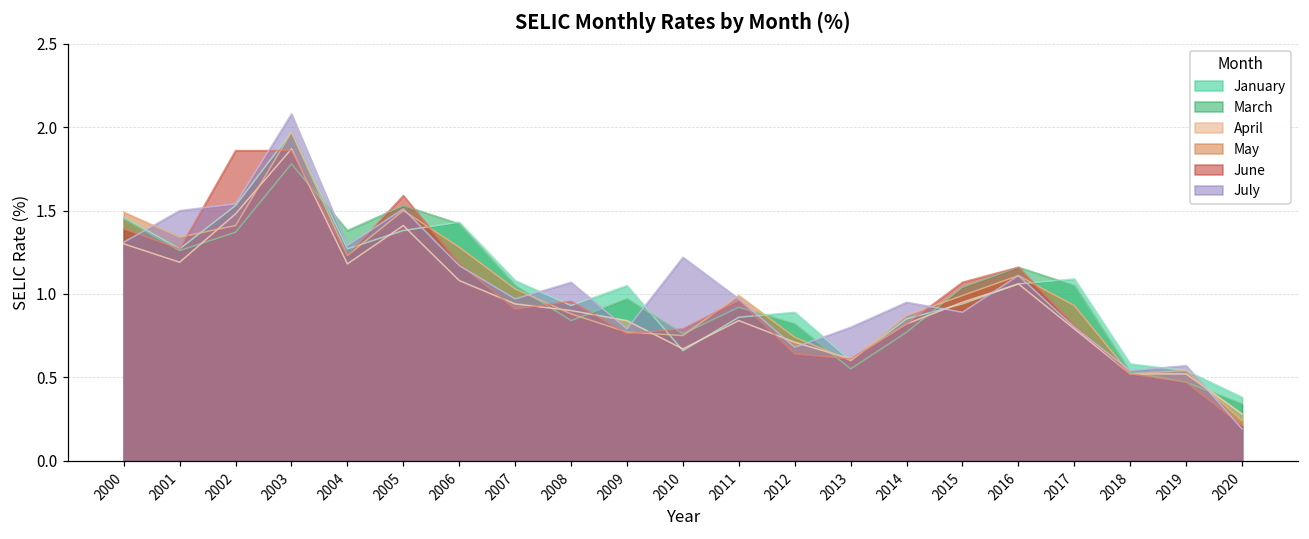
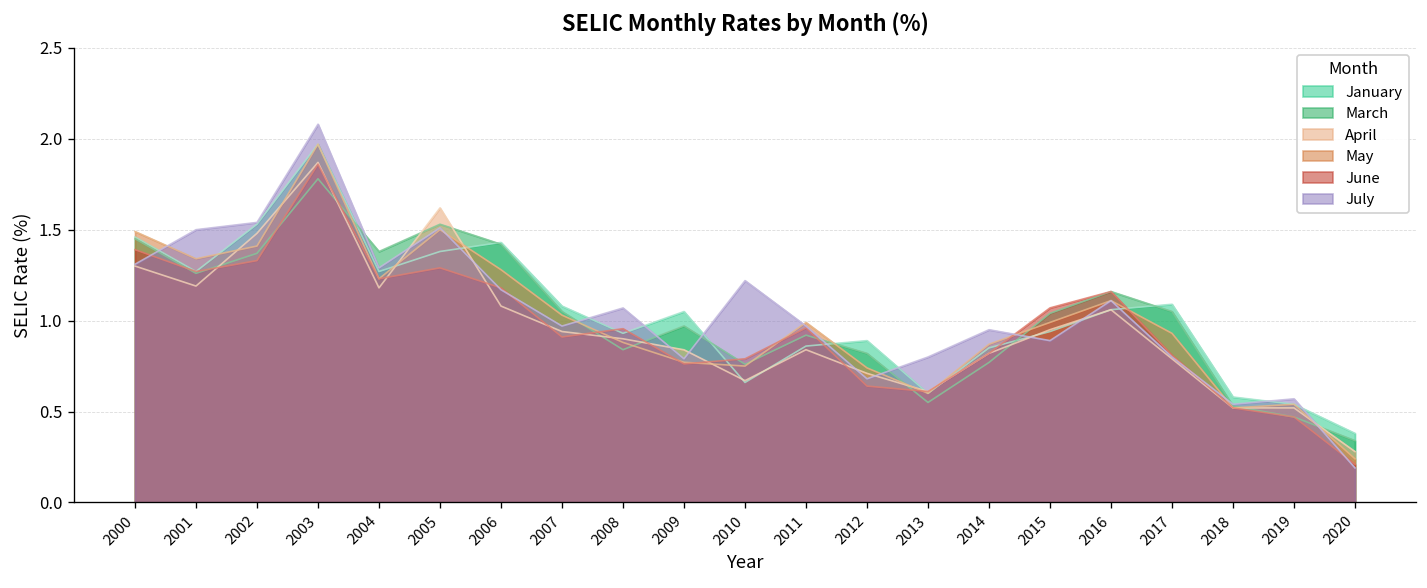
June, 2002: 1.86 -> 1.33
April, 2005: 1.41 -> 1.62
June, 2005: 1.59 -> 1.29
